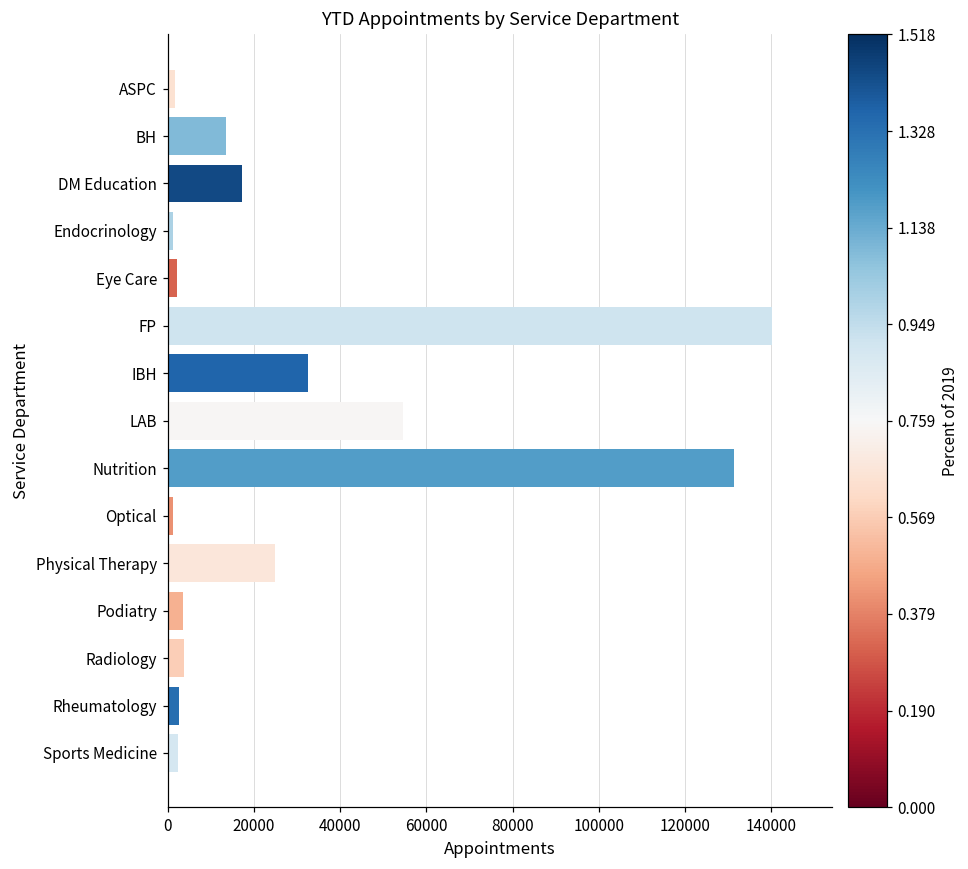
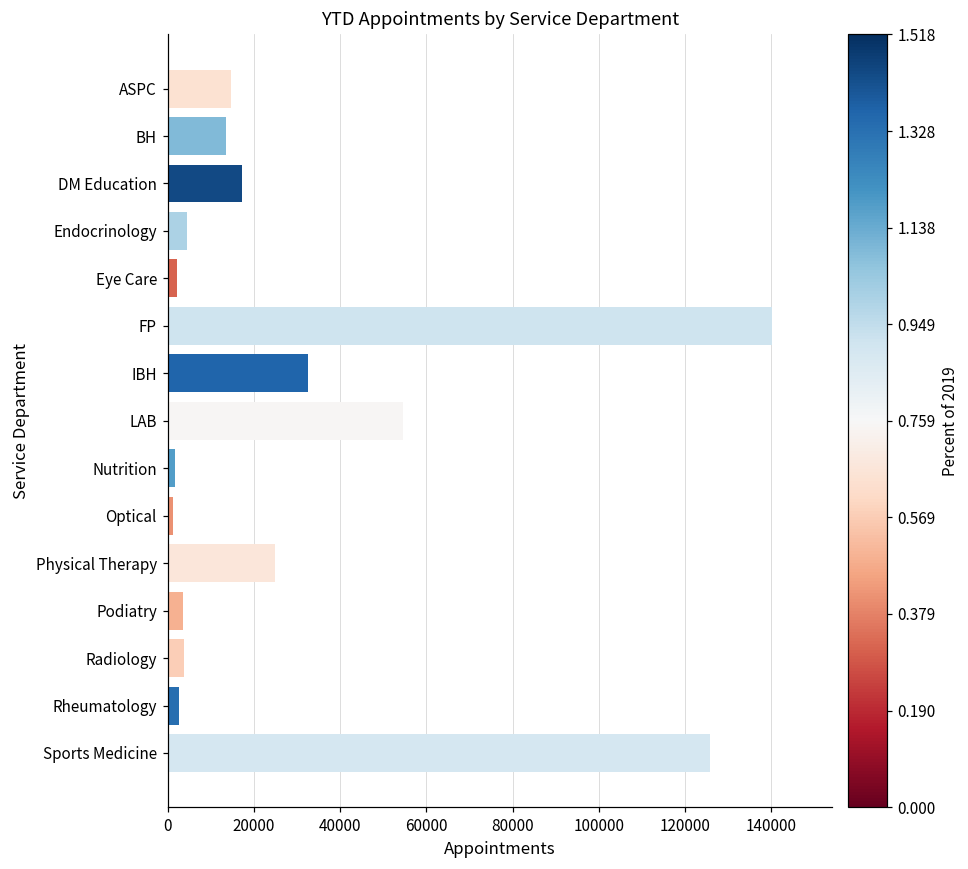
ASPC: 2000 -> 15000
Endocrinology: 1000 -> 5000
Nutrition: 131000 -> 2000
Sports Medicine: 2000 -> 126000
